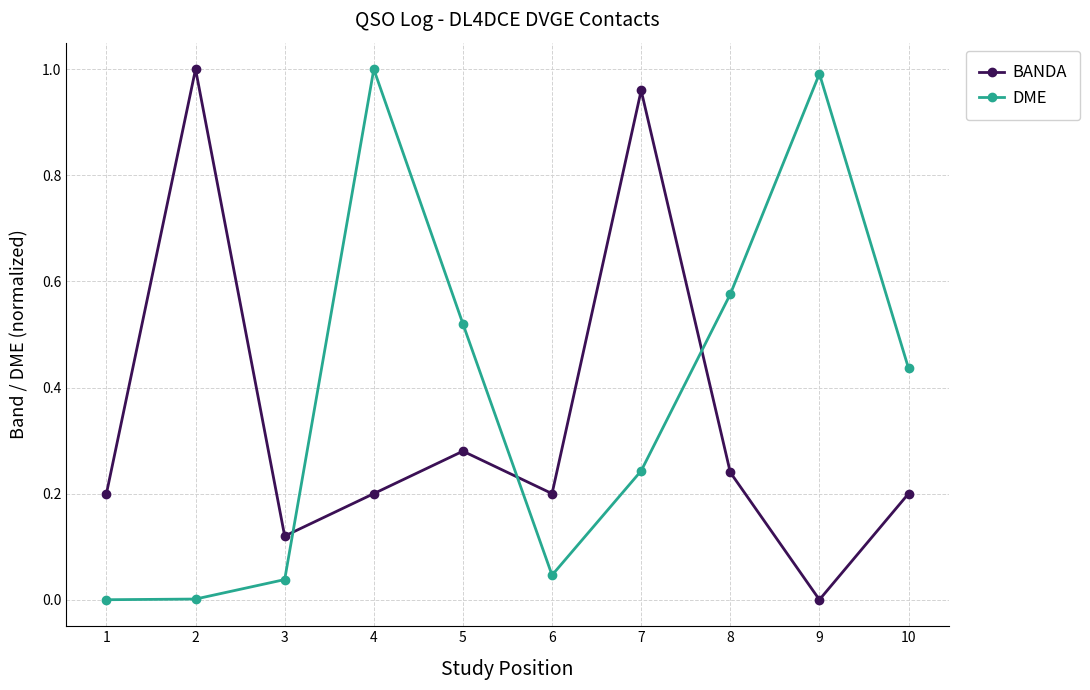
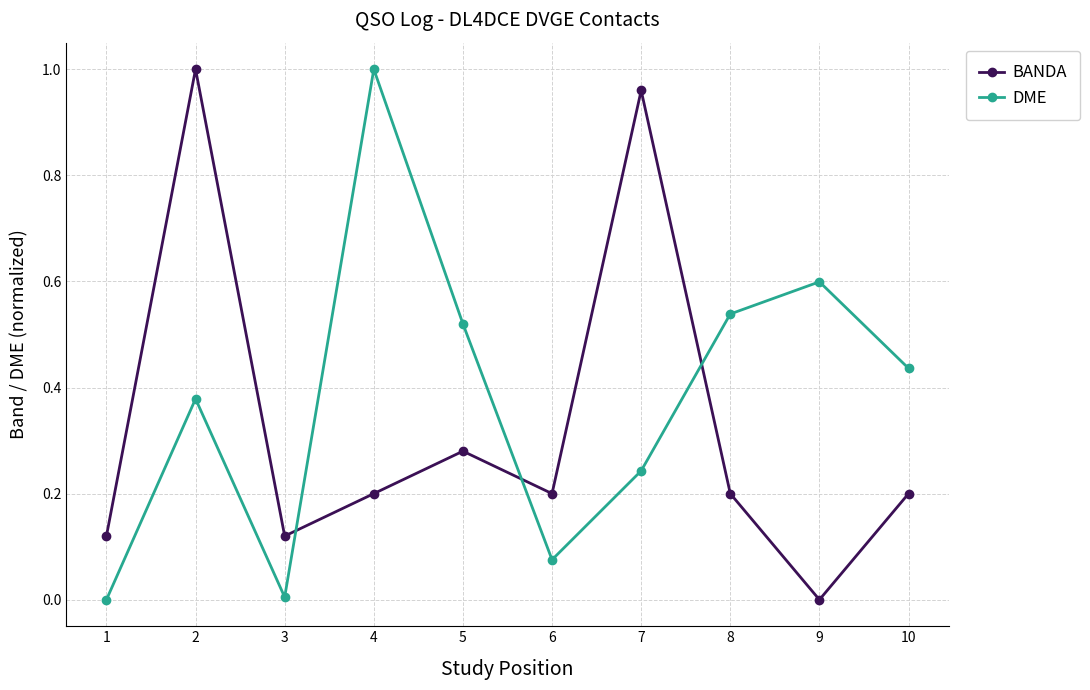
BANDA, 1: 0.20 -> 0.12
DME, 2: 0.00 -> 0.38
DME, 3: 0.04 -> 0.00
DME, 6: 0.05 -> 0.08
BANDA, 8: 0.24 -> 0.20
DME, 8: 0.58 -> 0.54
DME, 9: 0.99 -> 0.60
